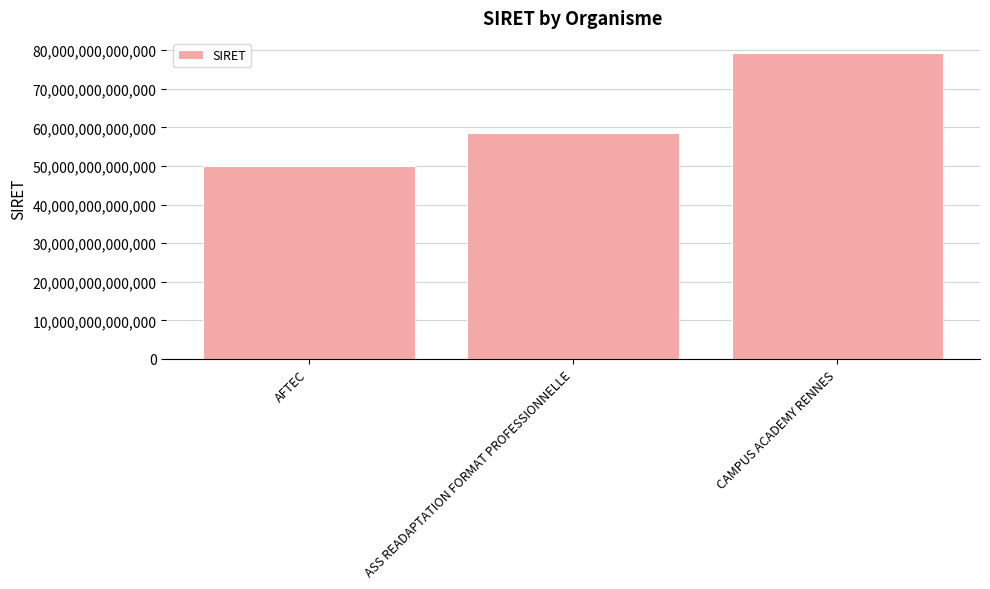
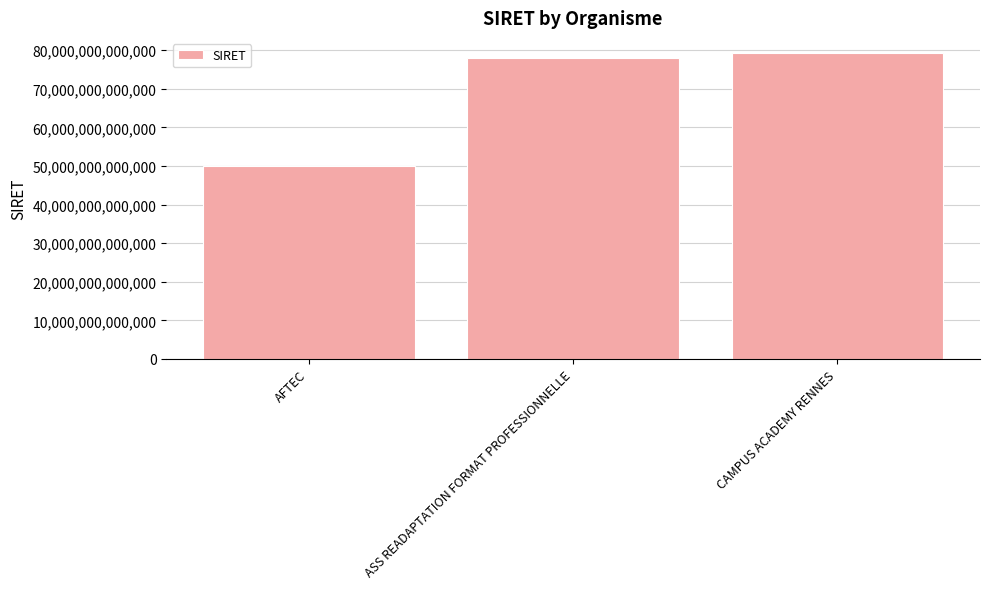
ASS READAPTATION FORMAT PROFESSIONNELLE: 58,000,000,000,000 -> 78,000,000,000,000
